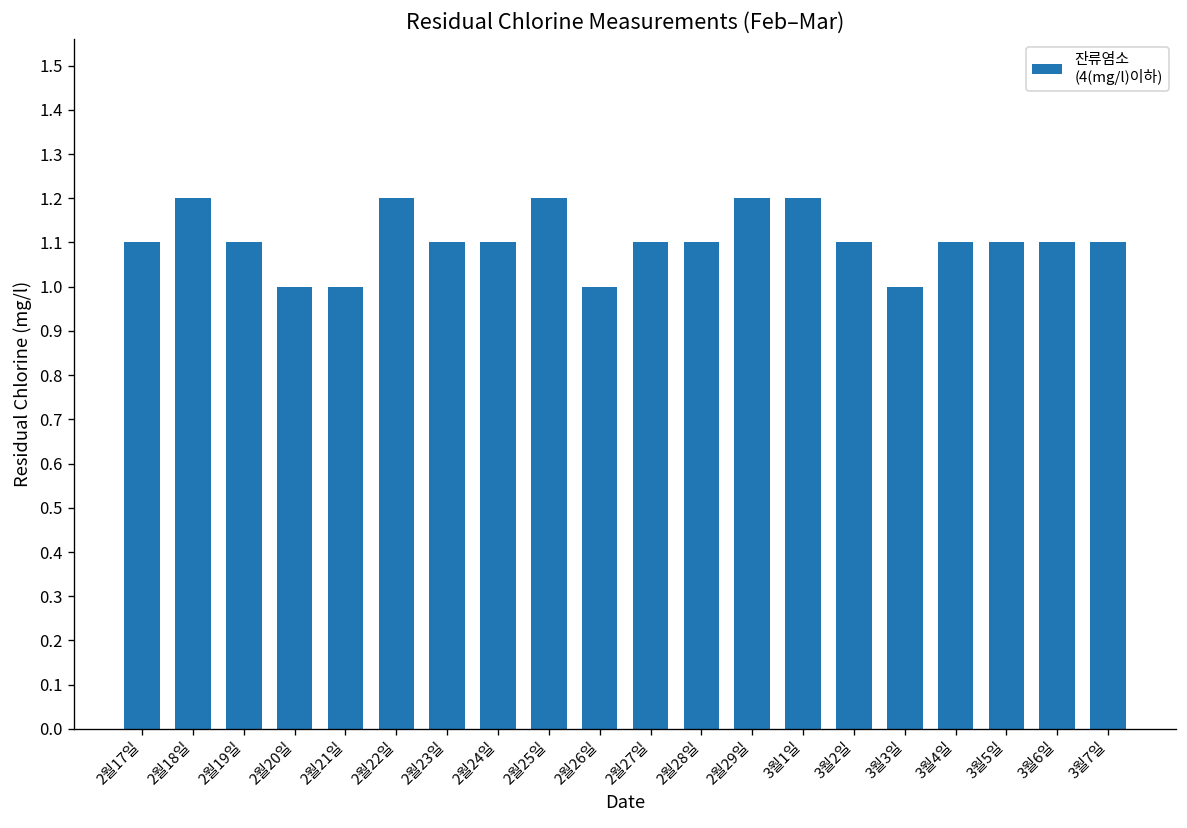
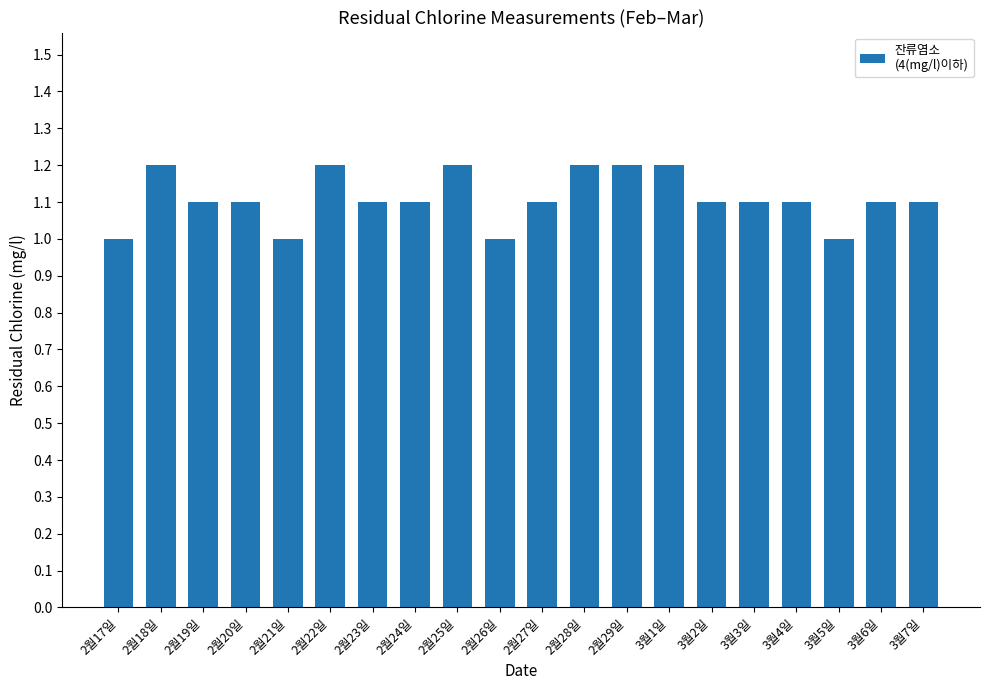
2월17일: 1.1 -> 1.0
2월20일: 1.0 -> 1.1
2월28일: 1.1 -> 1.2
3월3일: 1.0 -> 1.1
3월5일: 1.1 -> 1.0
